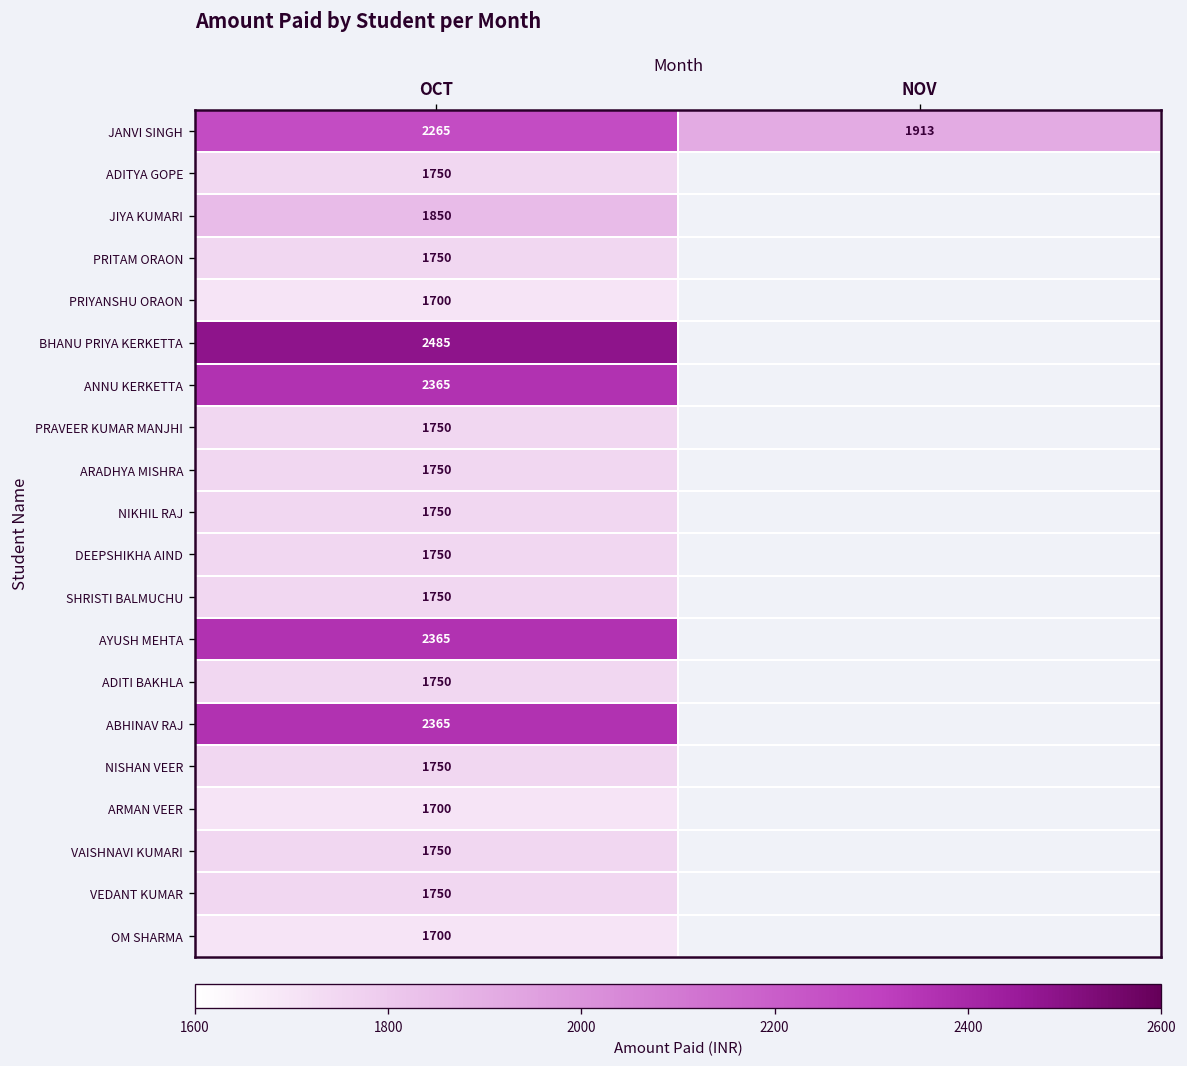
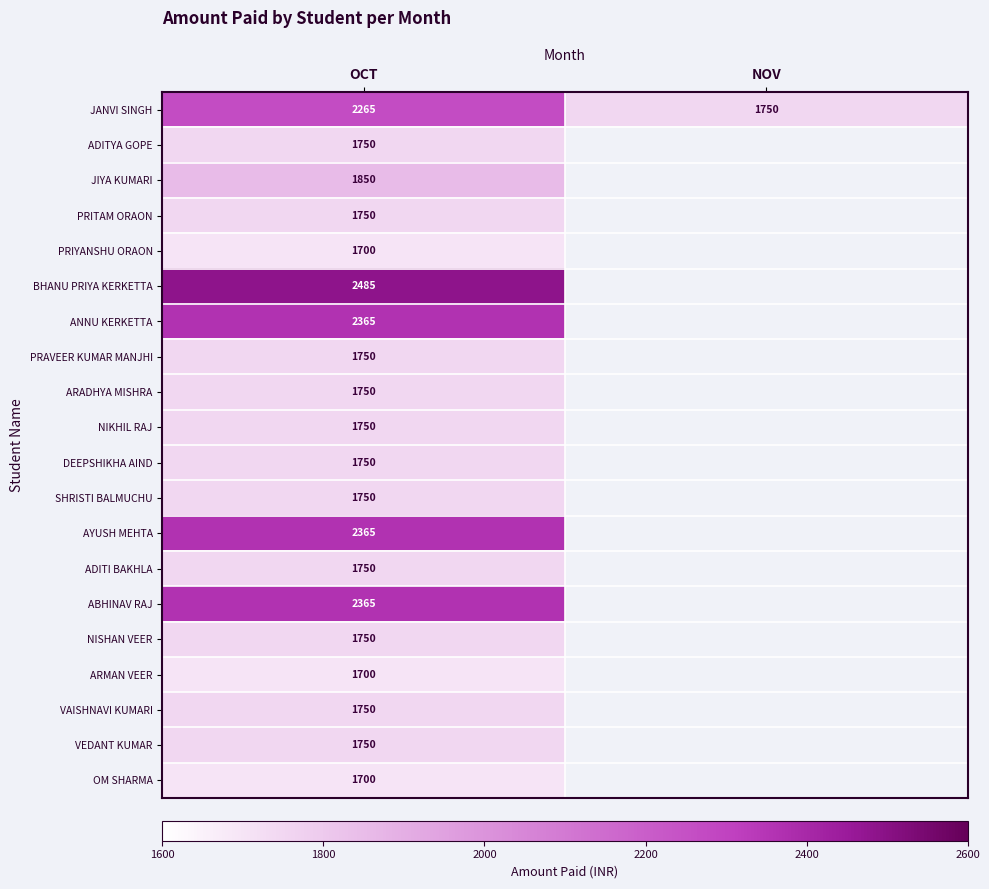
JANVI SINGH, NOV: 1913 -> 1750
